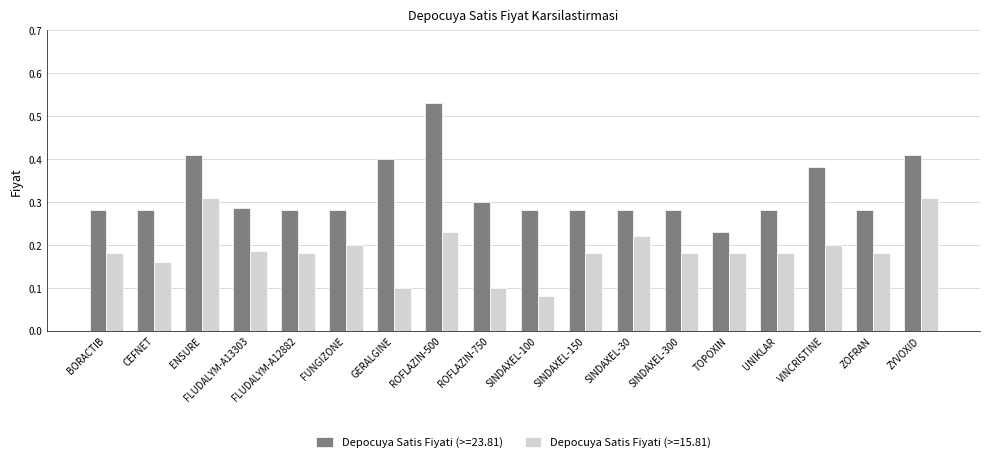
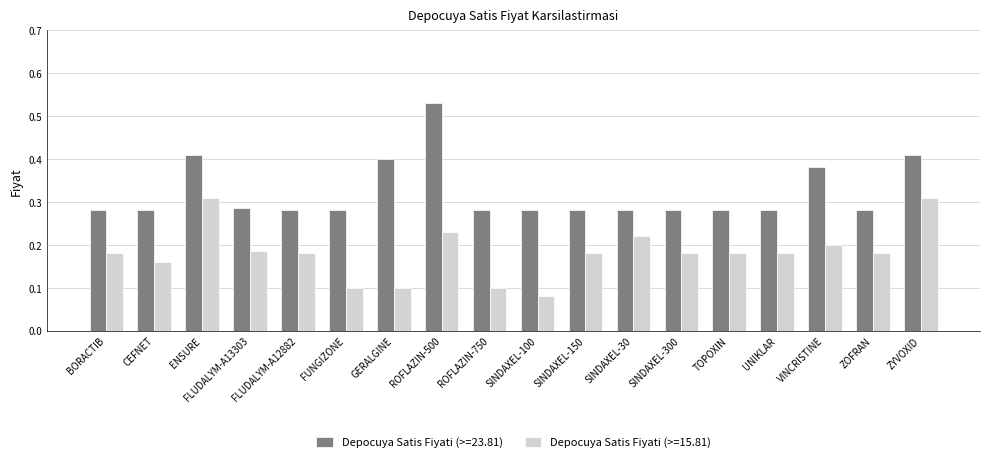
Depocuya Satis Fiyati (>=15.81), FUNGIZONE: 0.2 -> 0.1
Depocuya Satis Fiyati (>=23.81), ROFLAZIN-750: 0.30 -> 0.28
Depocuya Satis Fiyati (>=23.81), TOPOXIN: 0.23 -> 0.28
